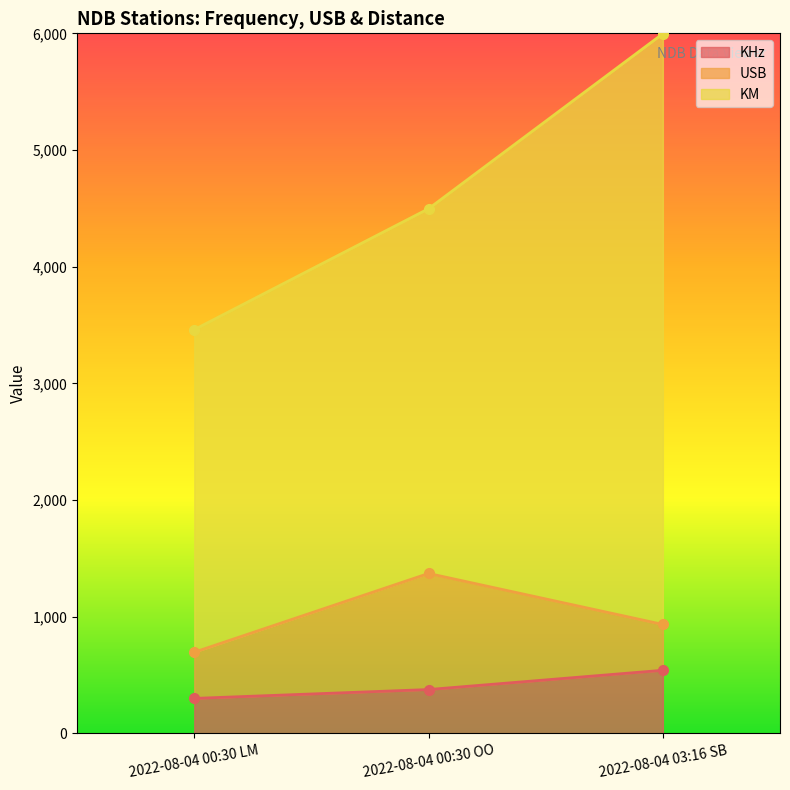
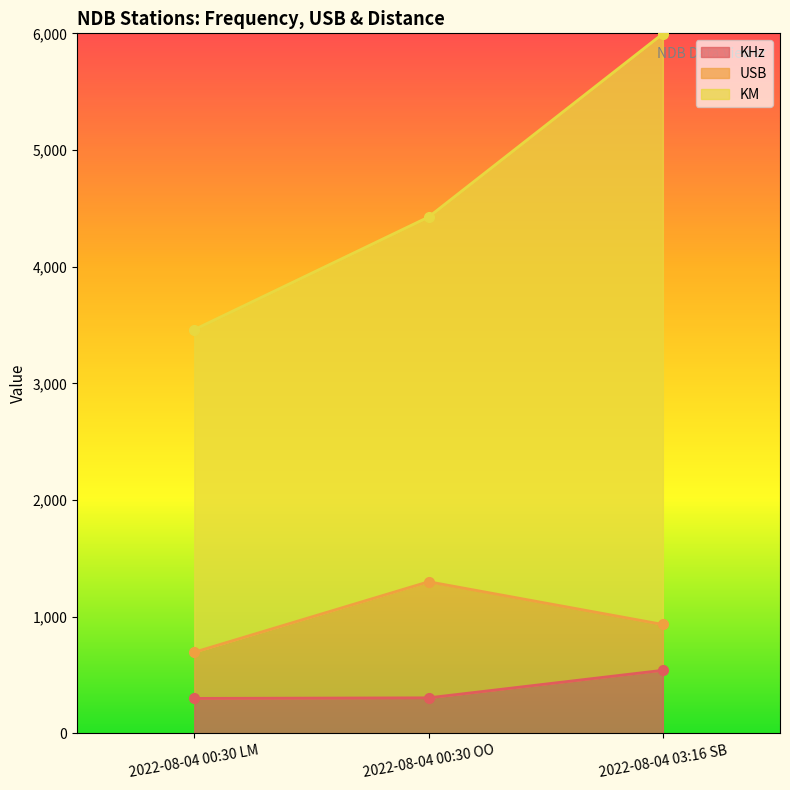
KHz, 2022-08-04 00:30 OO: 380 -> 310
